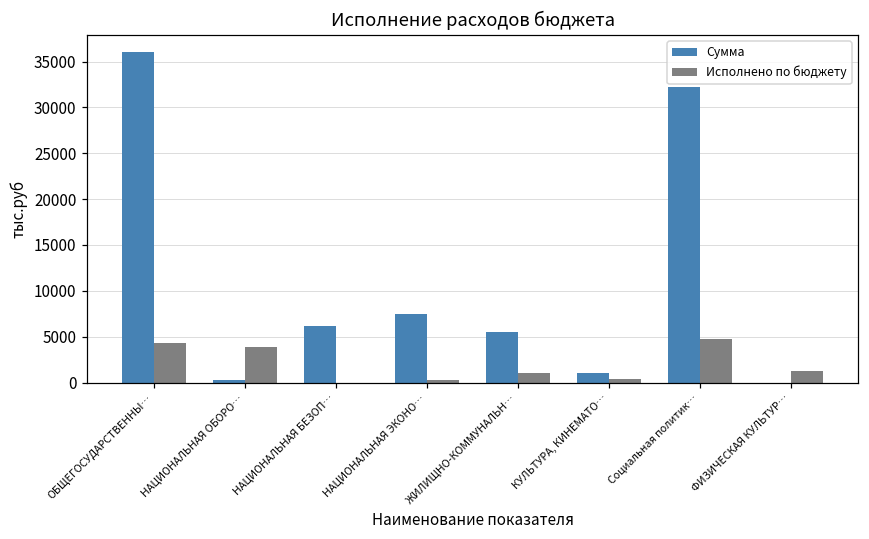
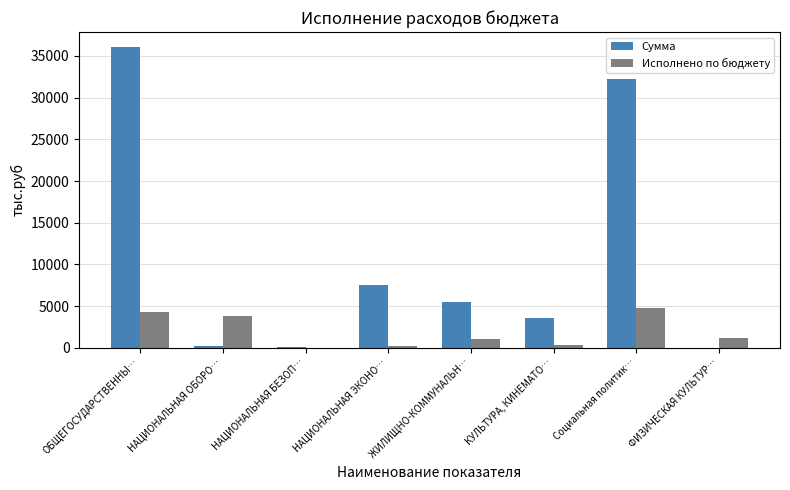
Сумма, НАЦИОНАЛЬНАЯ БЕЗОП…: 6000 -> 0
Сумма, КУЛЬТУРА, КИНЕМАТО…: 1000 -> 4000
